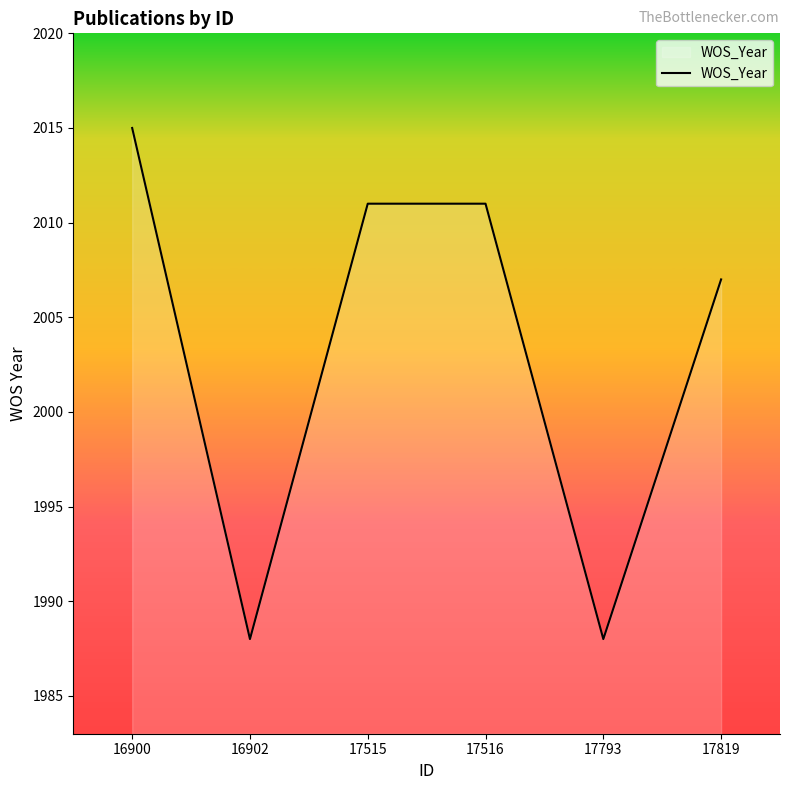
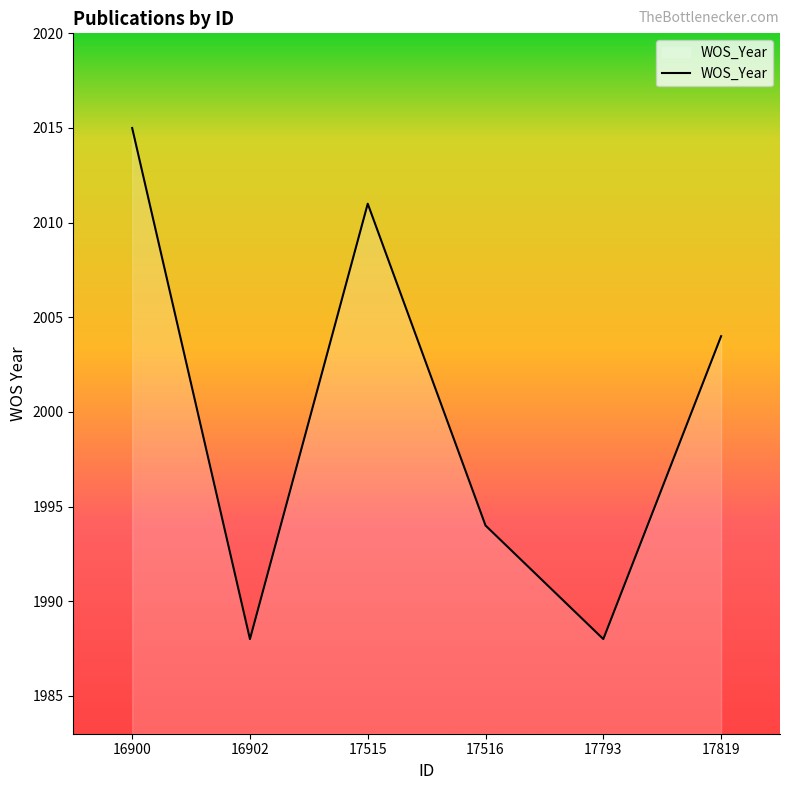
17516: 2011 -> 1994
17819: 2007 -> 2004
